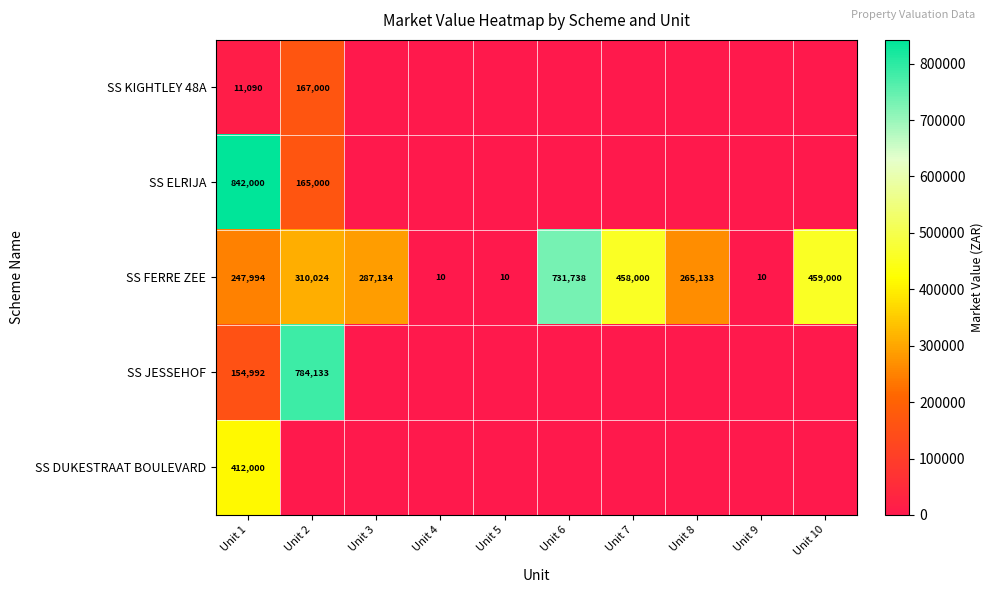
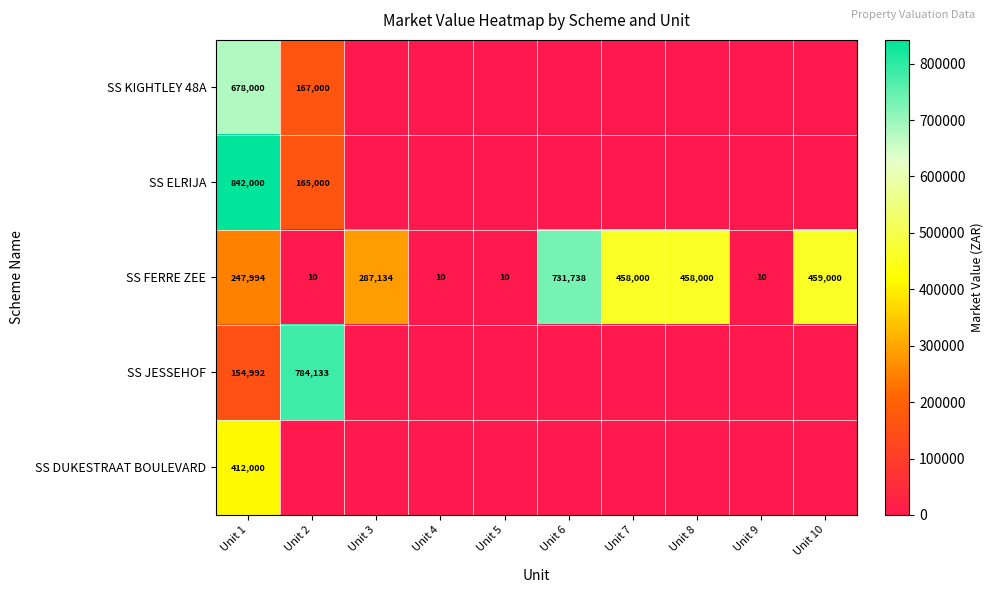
SS KIGHTLEY 48A, Unit 1: 11,090 -> 678,000
SS FERRE ZEE, Unit 2: 310,024 -> 10
SS FERRE ZEE, Unit 8: 265,133 -> 458,000
